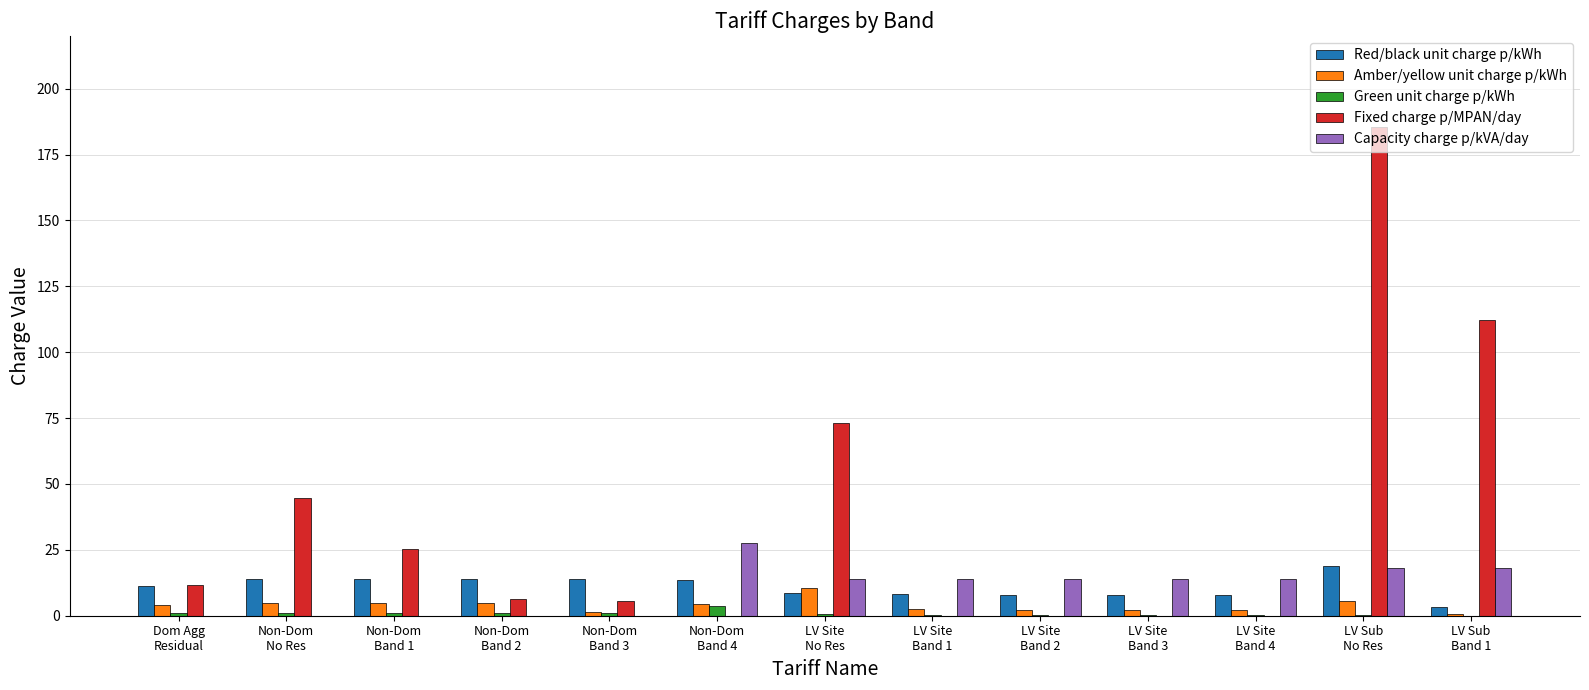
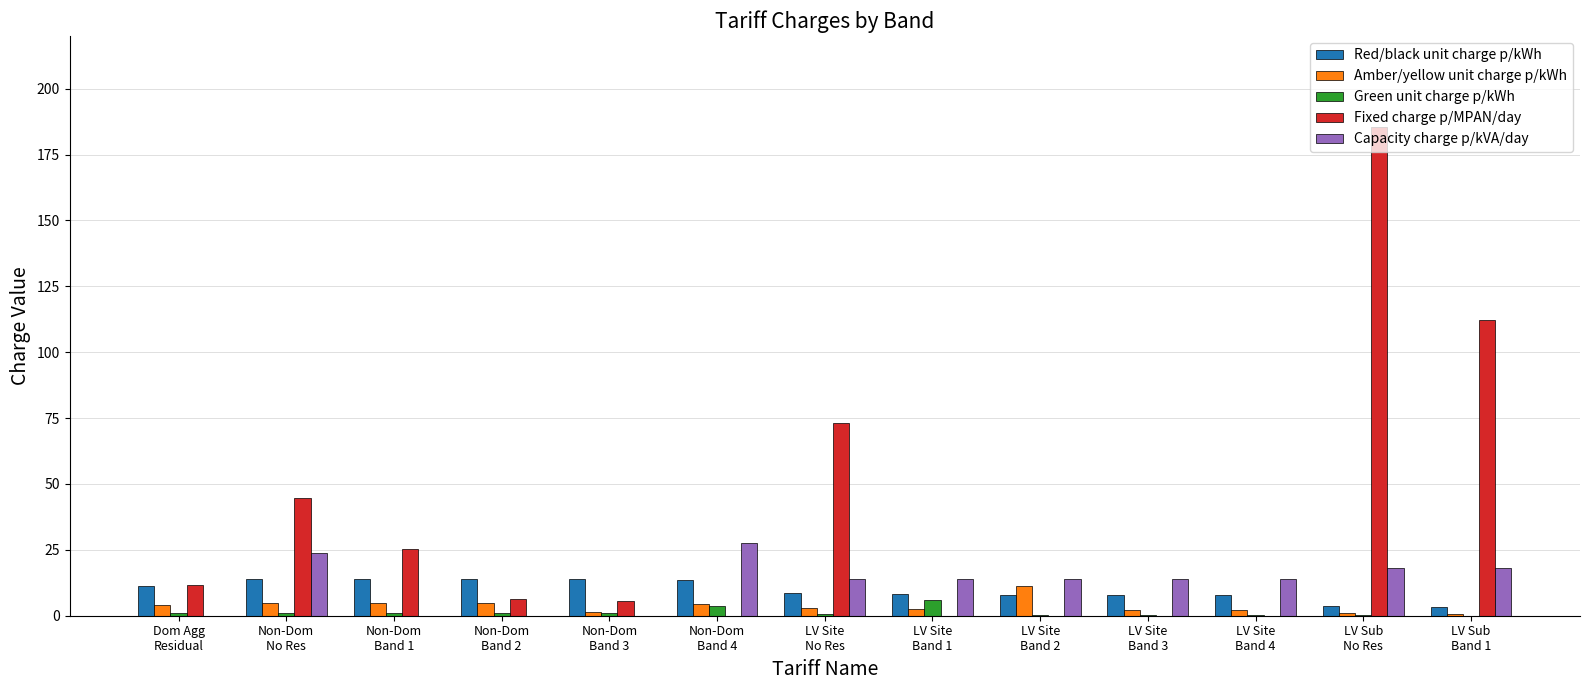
Capacity charge p/kVA/day, Non-Dom No Res: 0 -> 24
Amber/yellow unit charge p/kWh, LV Site No Res: 10 -> 3
Green unit charge p/kWh, LV Site Band 1: 0 -> 6
Amber/yellow unit charge p/kWh, LV Site Band 2: 2 -> 11
Red/black unit charge p/kWh, LV Sub No Res: 19 -> 4
Amber/yellow unit charge p/kWh, LV Sub No Res: 6 -> 1
